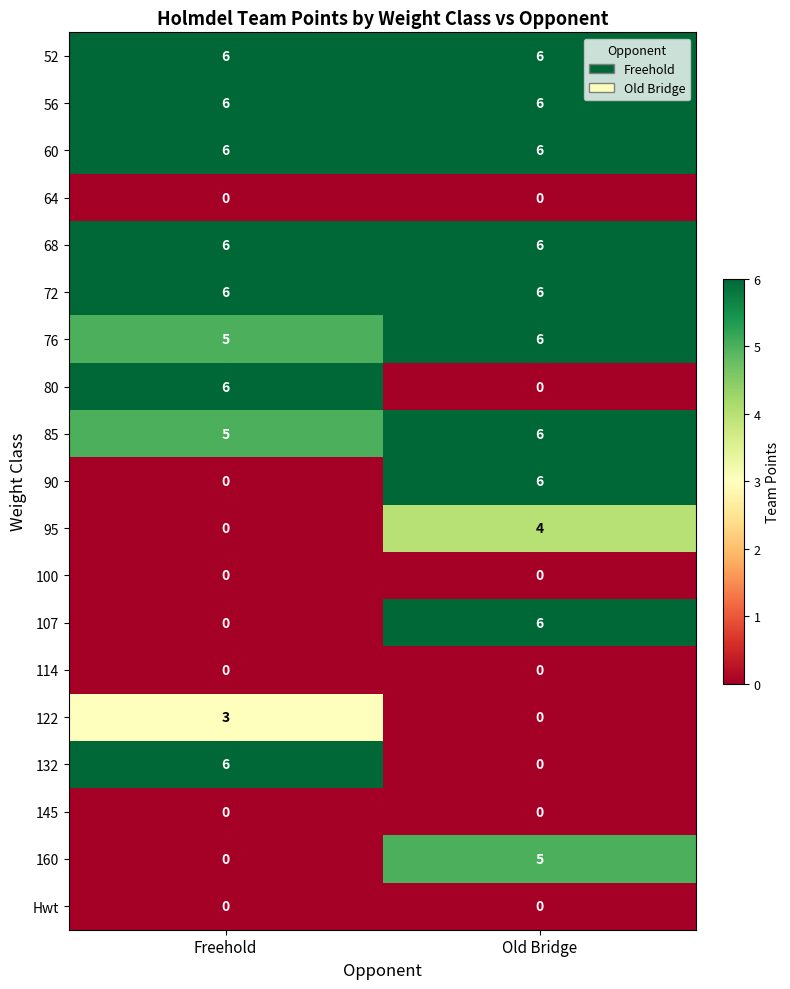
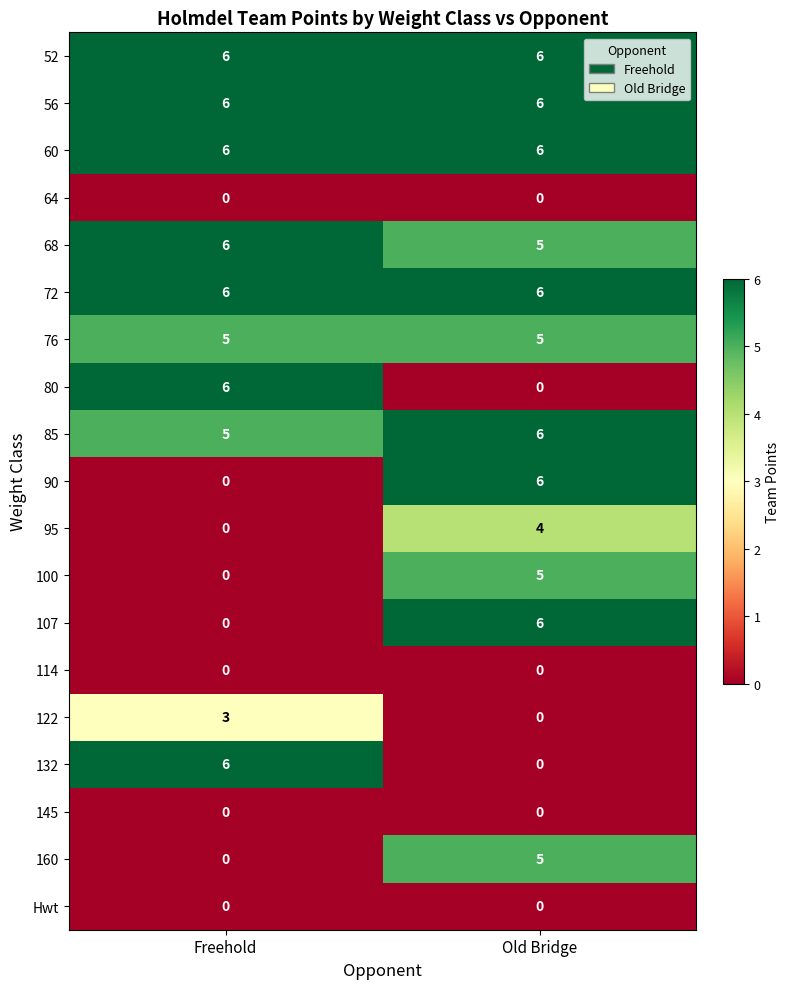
68, Old Bridge: 6 -> 5
76, Old Bridge: 6 -> 5
100, Old Bridge: 0 -> 5
